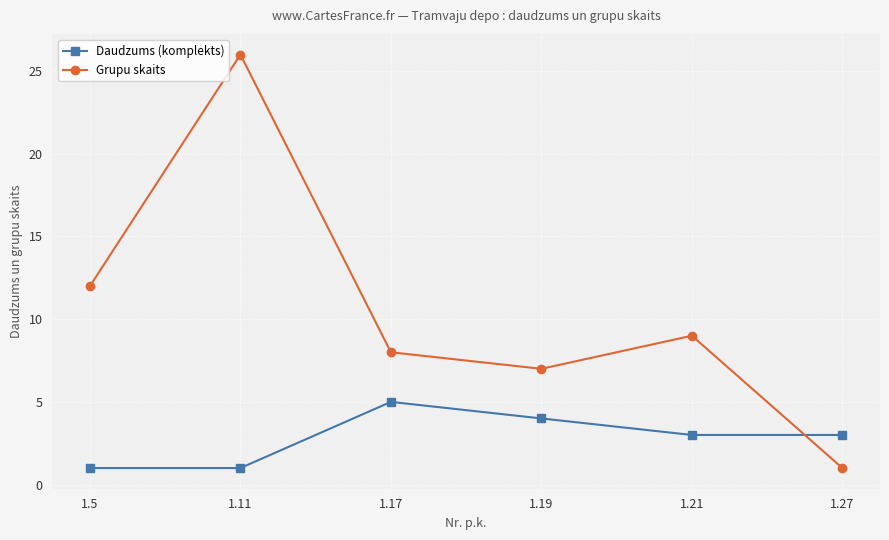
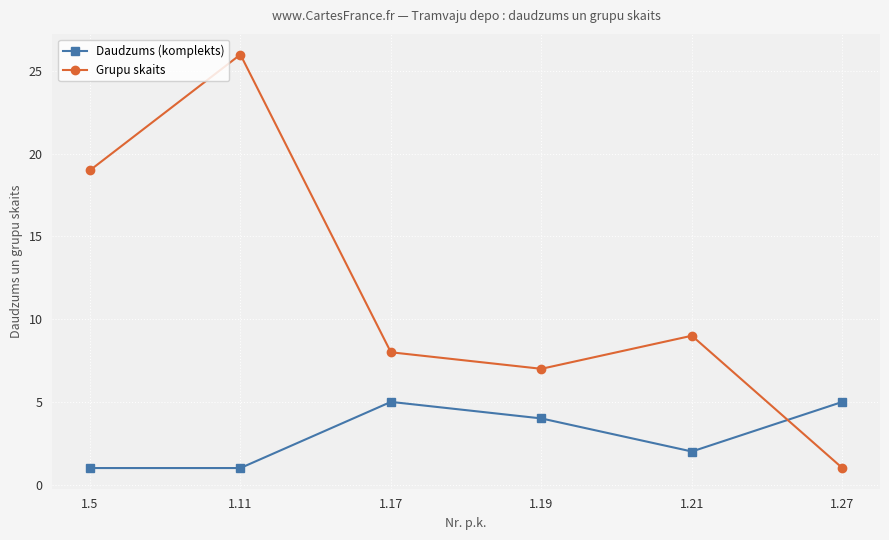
Grupu skaits, 1.5: 12 -> 19
Daudzums (komplekts), 1.21: 3 -> 2
Daudzums (komplekts), 1.27: 3 -> 5
